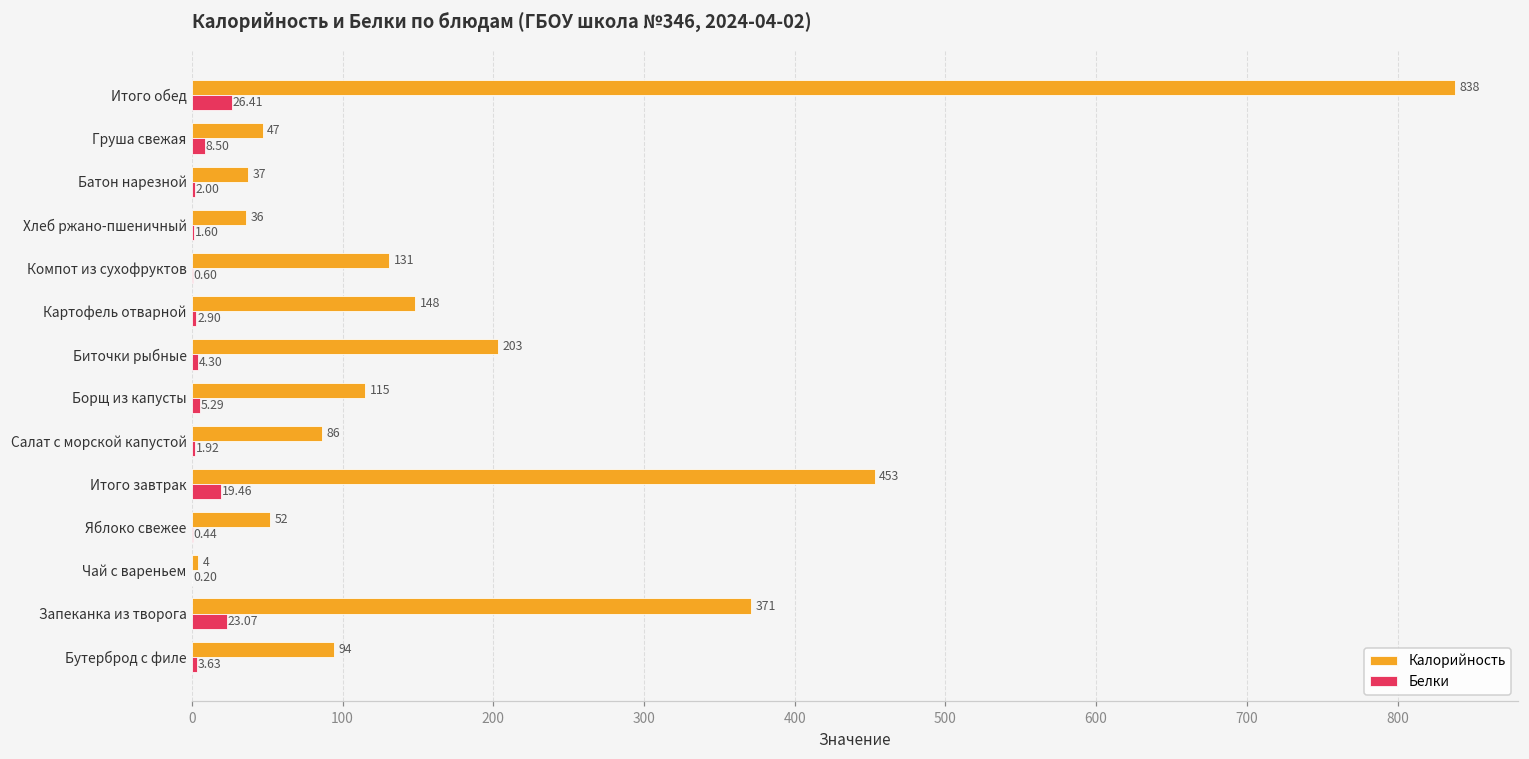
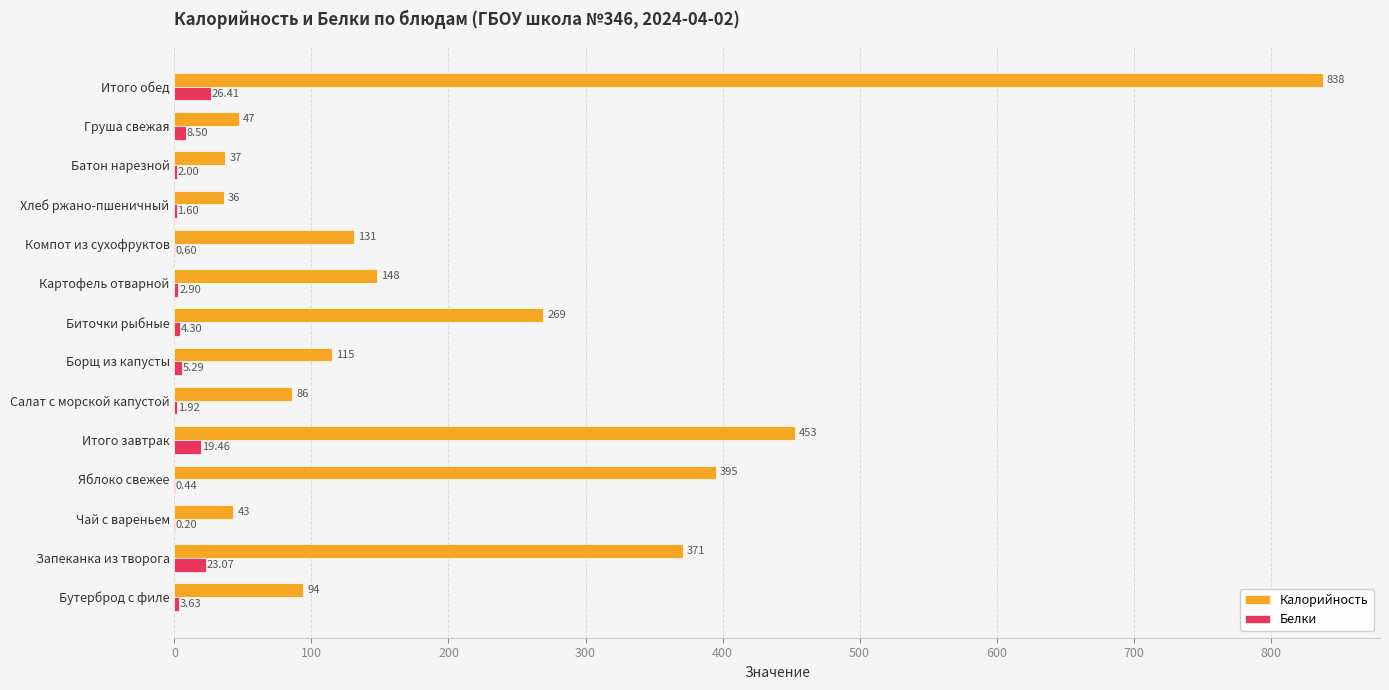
Калорийность, Биточки рыбные: 203 -> 269
Калорийность, Яблоко свежее: 52 -> 395
Калорийность, Чай с вареньем: 4 -> 43
